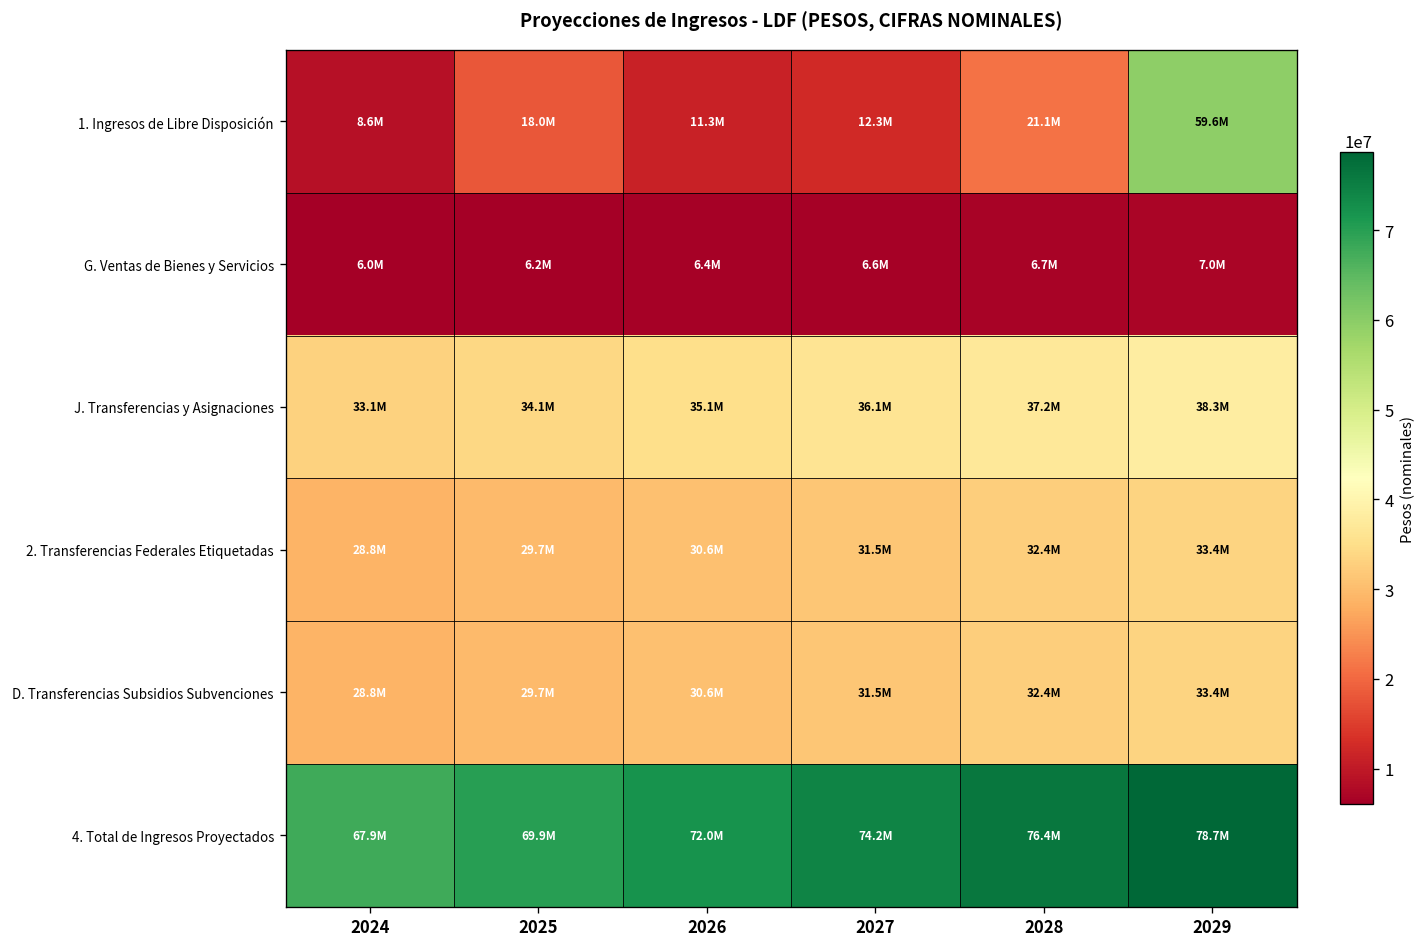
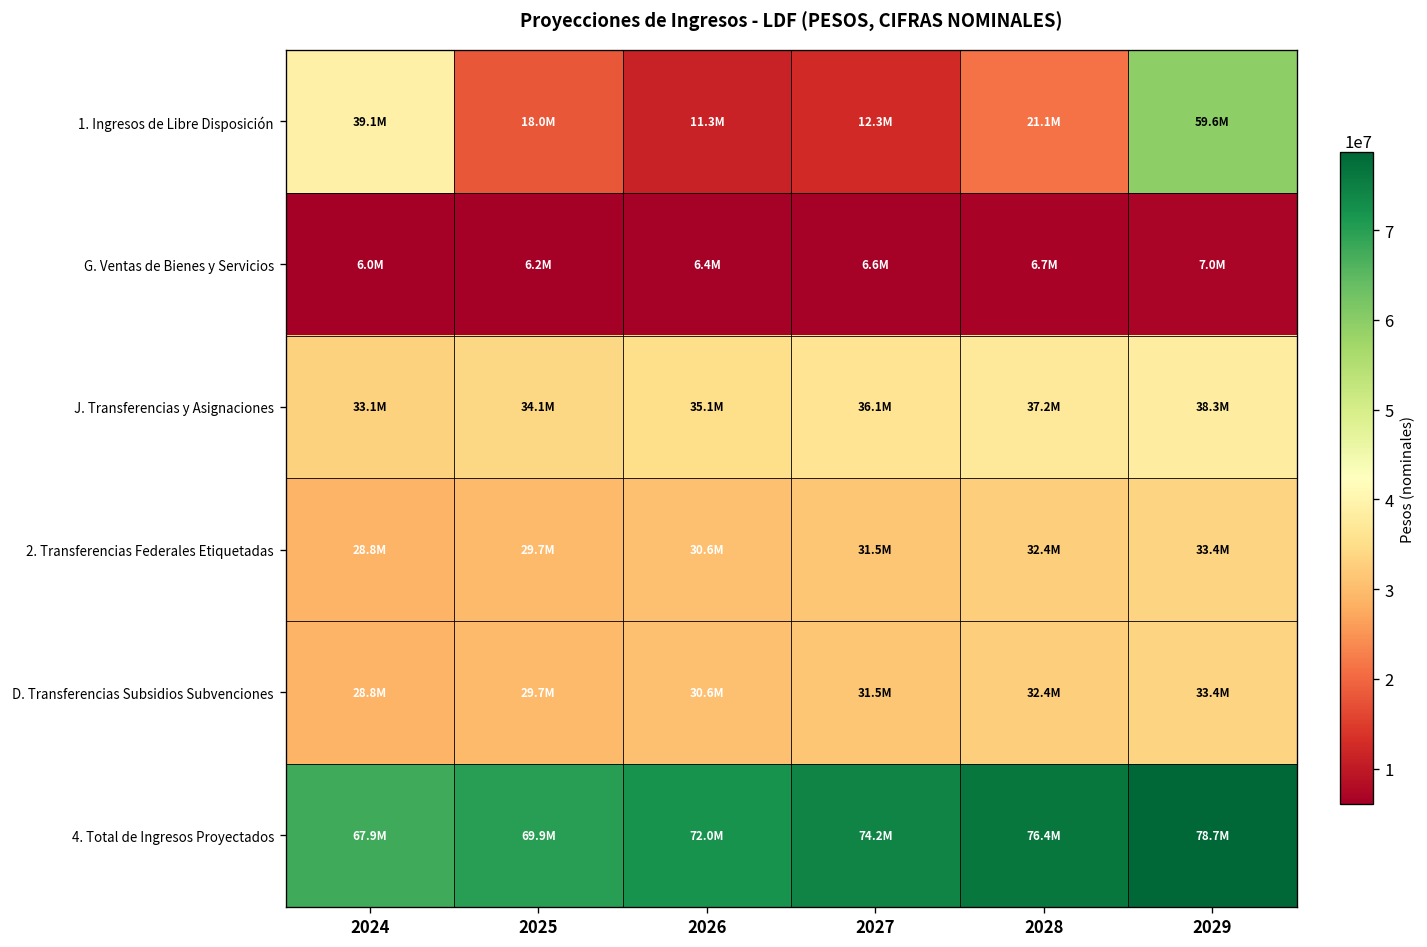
1. Ingresos de Libre Disposición, 2024: 8.6M -> 39.1M
